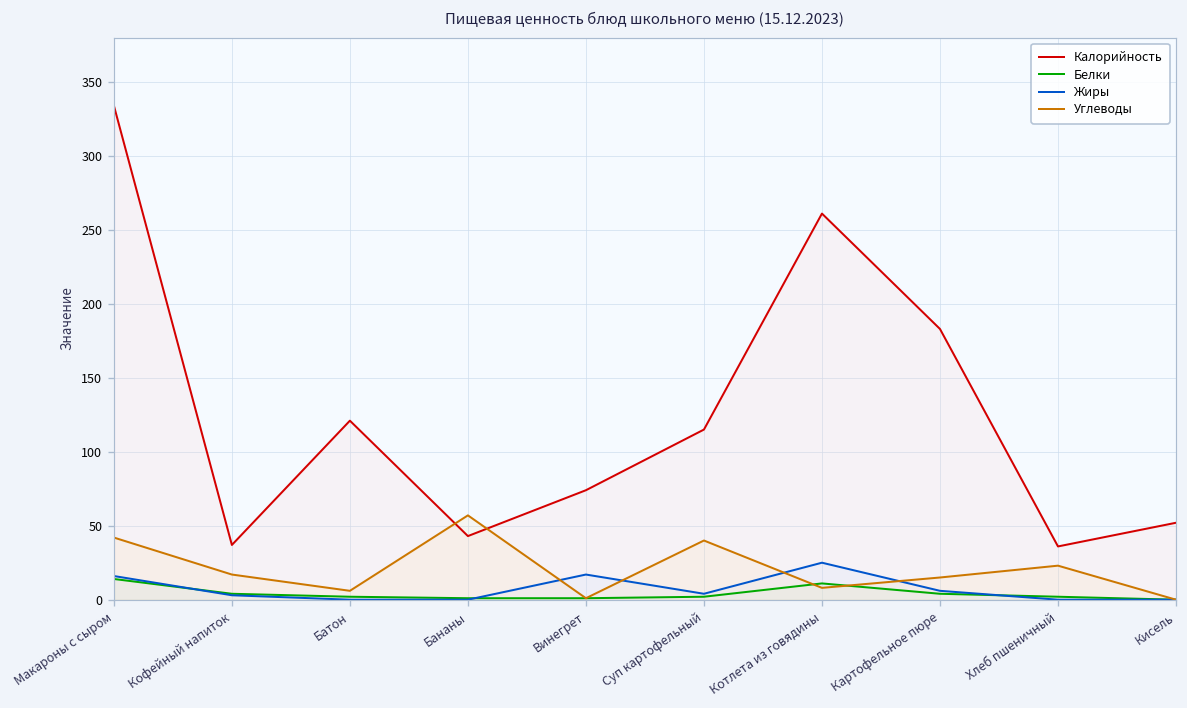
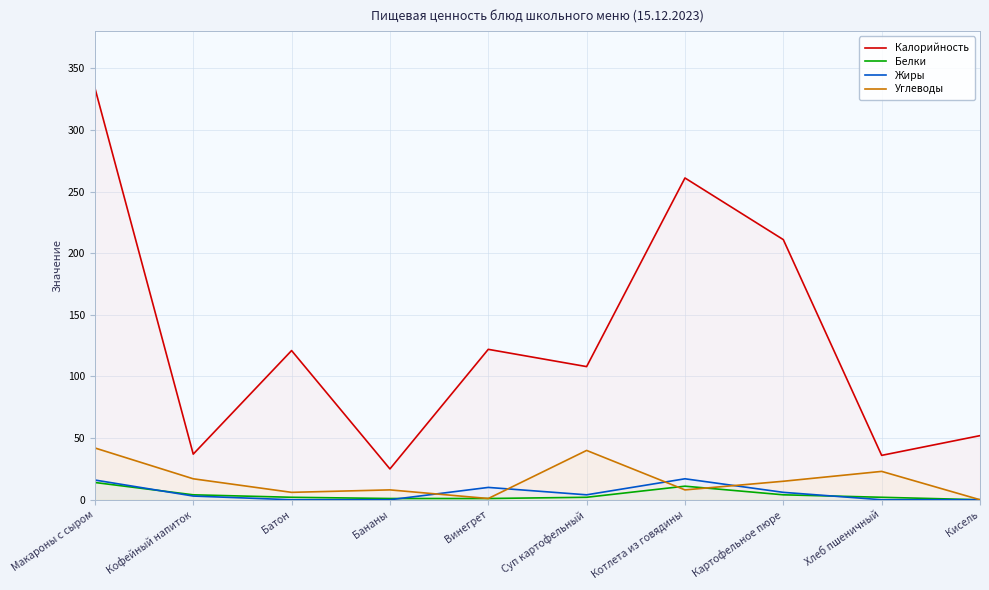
Калорийность, Бананы: 43 -> 25
Углеводы, Бананы: 57 -> 8
Калорийность, Винегрет: 74 -> 122
Жиры, Винегрет: 17 -> 10
Калорийность, Суп картофельный: 115 -> 108
Жиры, Котлета из говядины: 25 -> 17
Калорийность, Картофельное пюре: 183 -> 211
